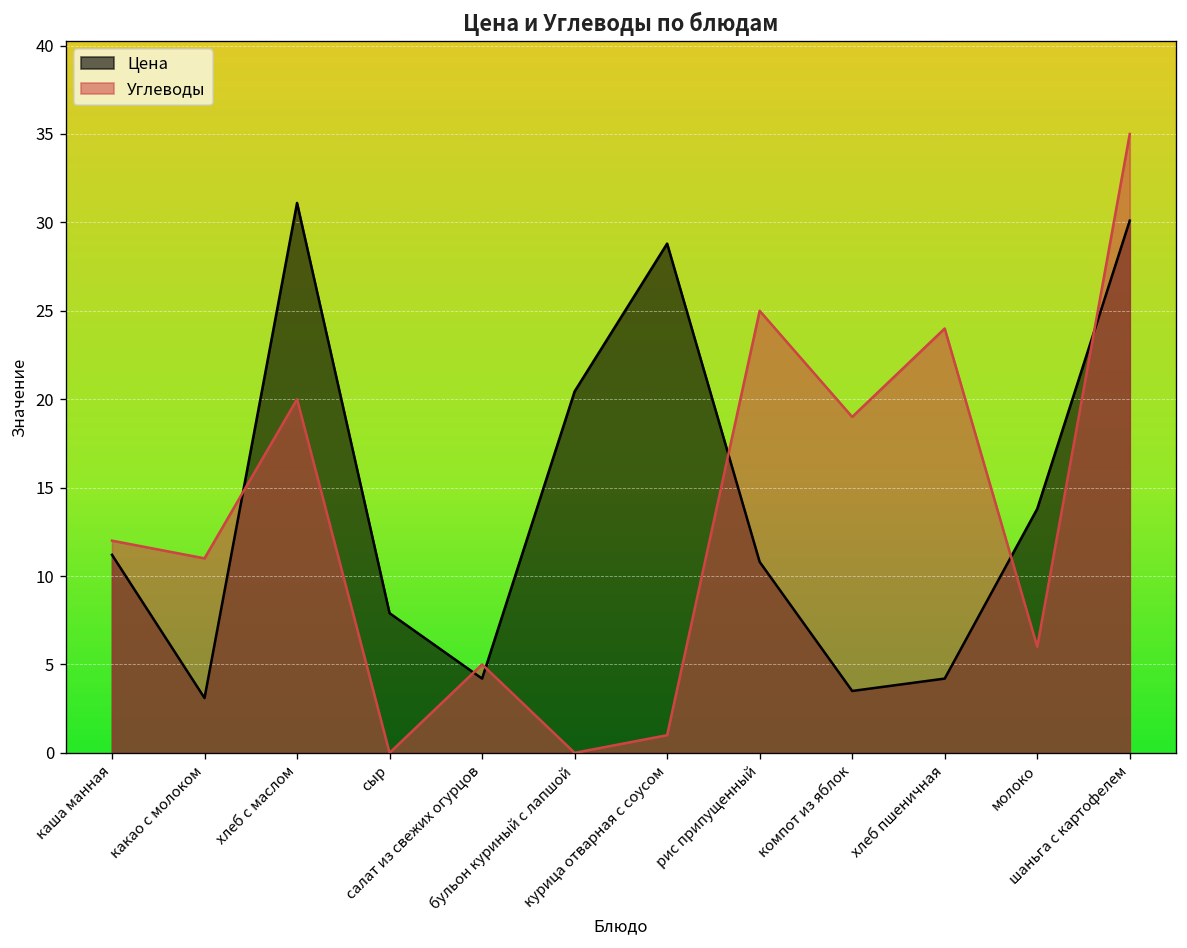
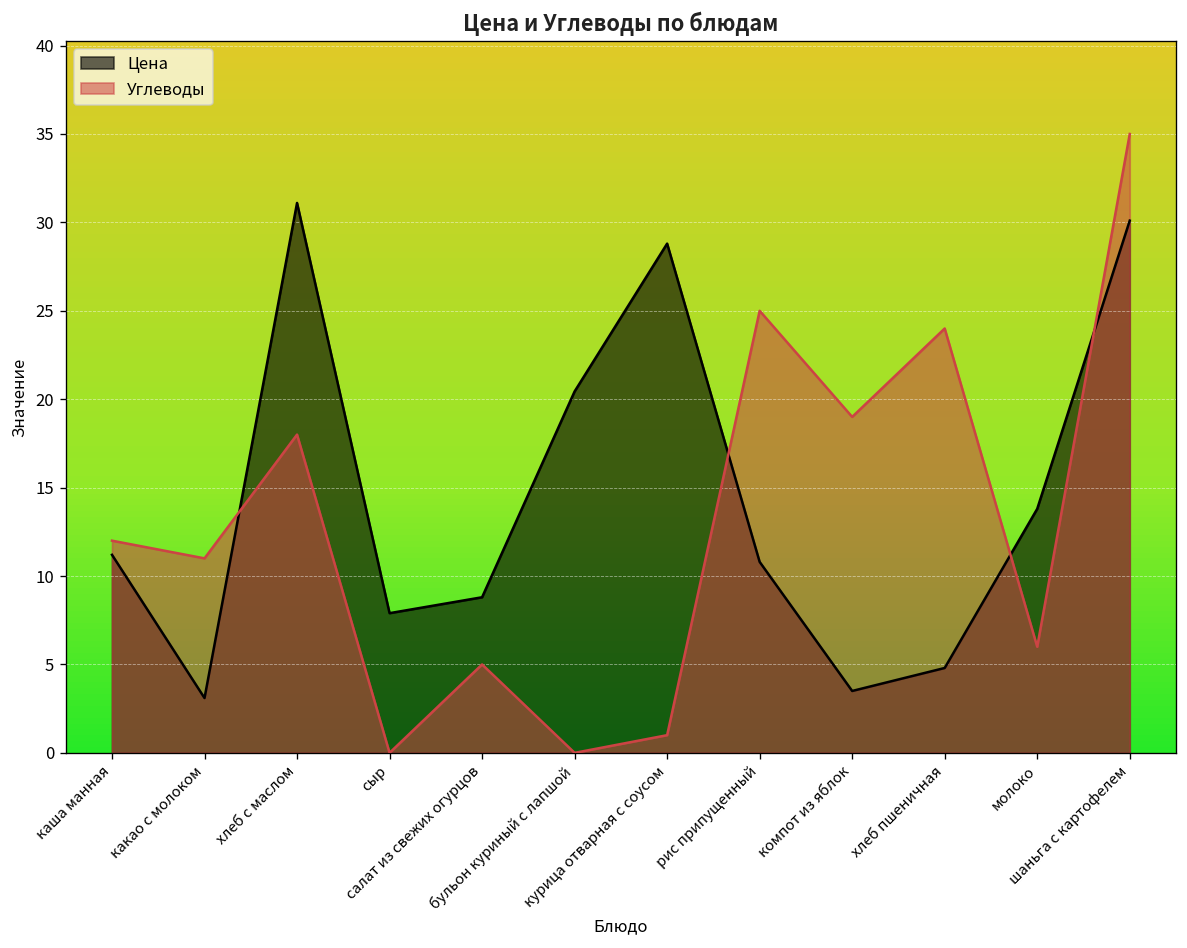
Углеводы, хлеб с маслом: 20 -> 18
Цена, салат из свежих огурцов: 4.2 -> 8.8
Цена, хлеб пшеничная: 4.2 -> 4.8
